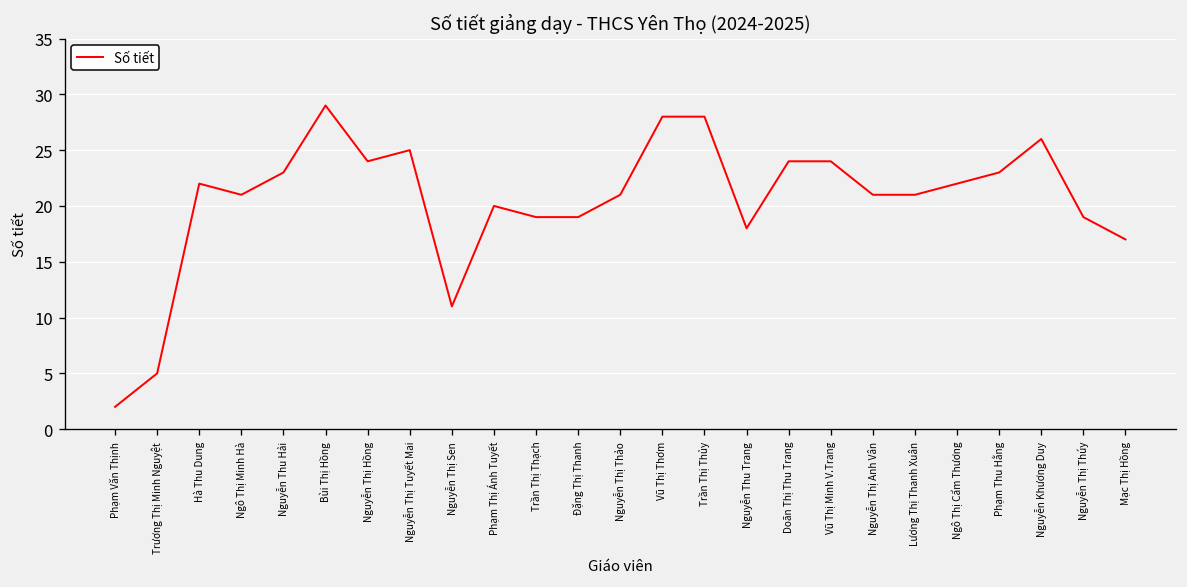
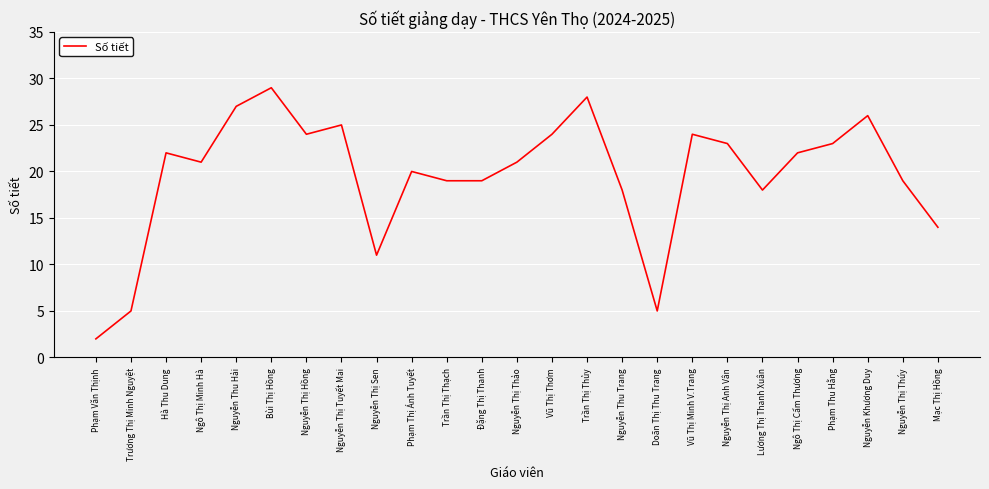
Nguyễn Thu Hải: 23 -> 27
Vũ Thị Thơm: 28 -> 24
Doãn Thị Thu Trang: 24 -> 5
Nguyễn Thị Anh Vân: 21 -> 23
Lương Thị Thanh Xuân: 21 -> 18
Mạc Thị Hồng: 17 -> 14
